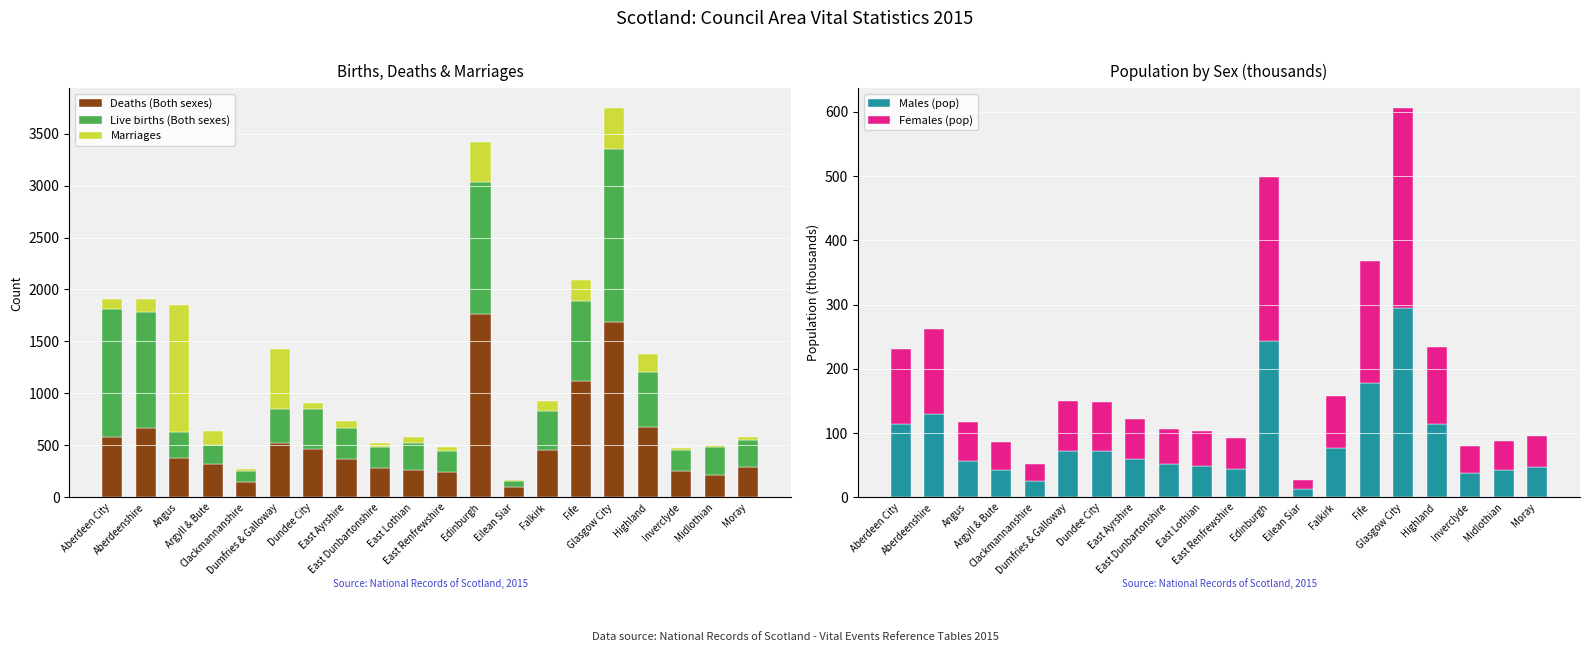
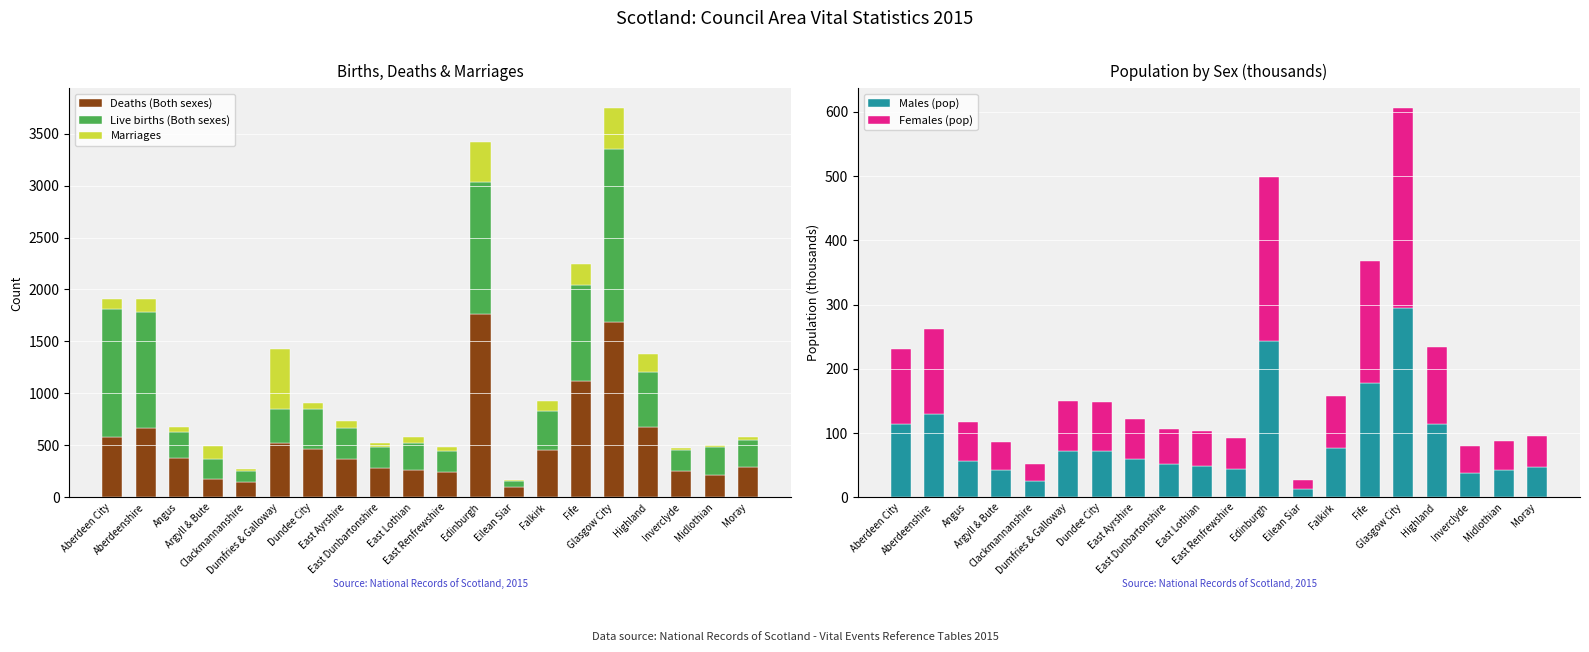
Births, Deaths & Marriages, Marriages, Angus: 1230 -> 50
Births, Deaths & Marriages, Deaths (Both sexes), Argyll & Bute: 320 -> 180
Births, Deaths & Marriages, Live births (Both sexes), Fife: 770 -> 930
